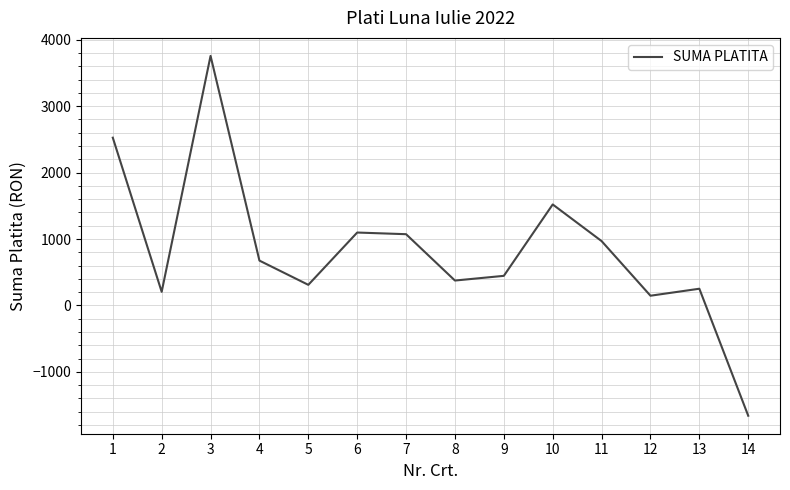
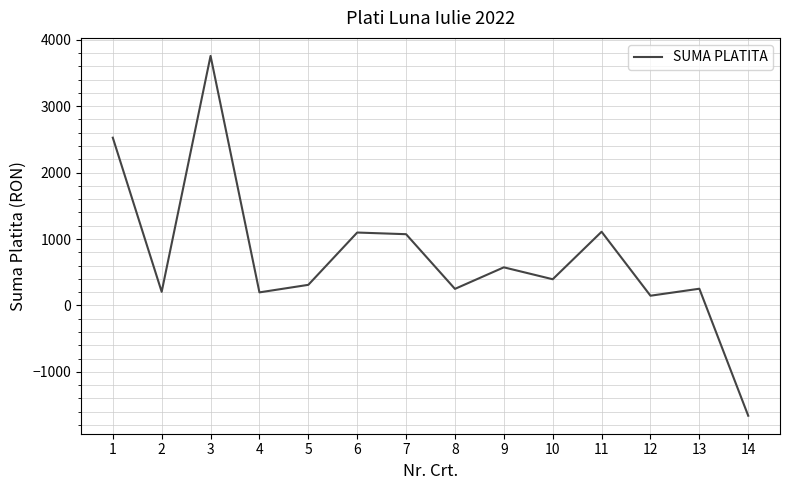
4: 700 -> 200
8: 400 -> 300
9: 400 -> 600
10: 1500 -> 400
11: 1000 -> 1100
